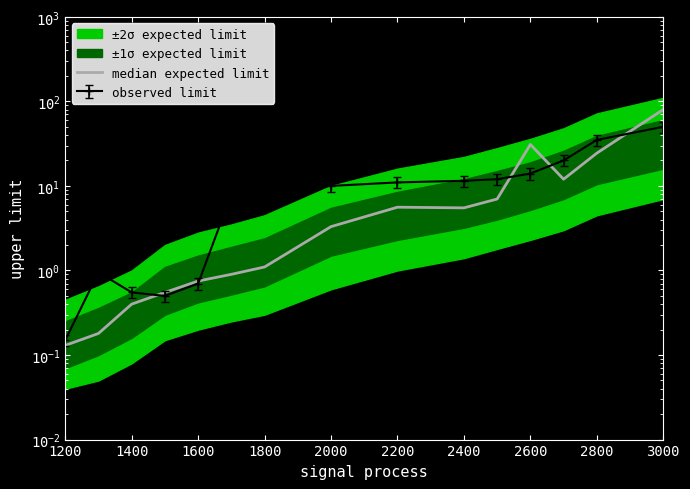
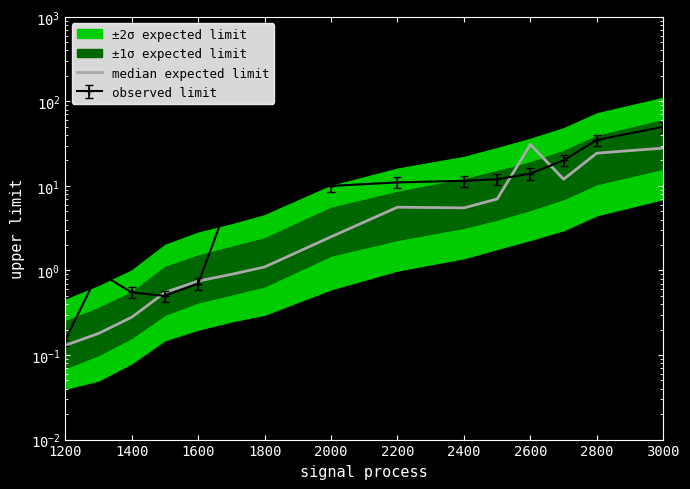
median expected limit, 1400: 0.4 -> 0.28
median expected limit, 2000: 3.3 -> 2.5
median expected limit, 3000: 80 -> 28
